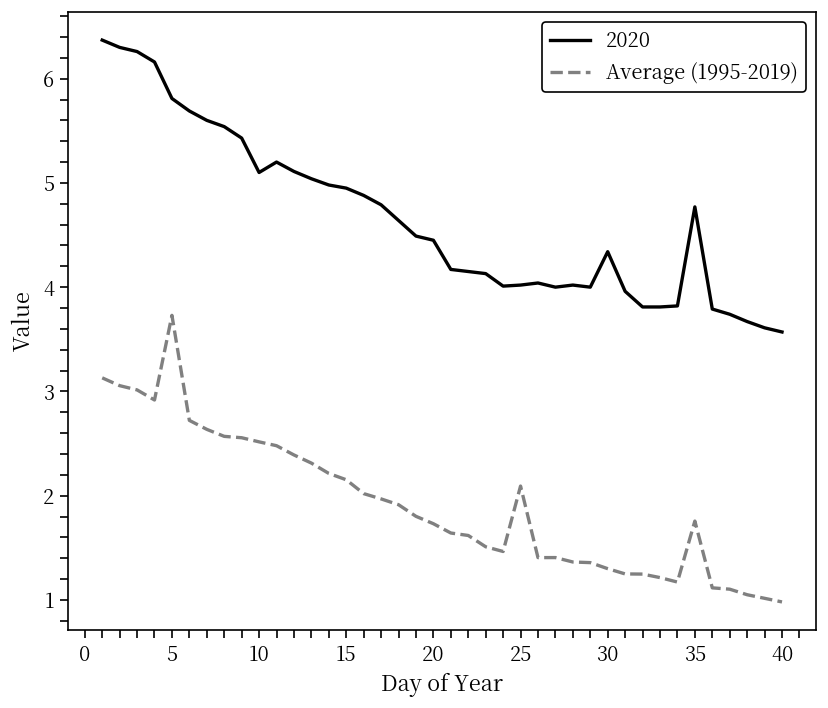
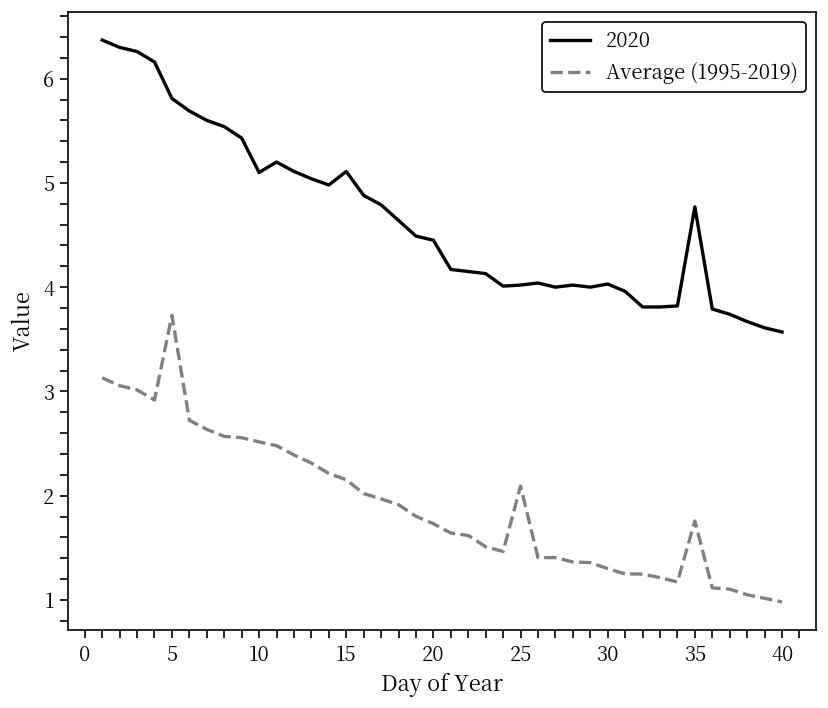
2020, 15: 5.0 -> 5.1
2020, 30: 4.3 -> 4.0
